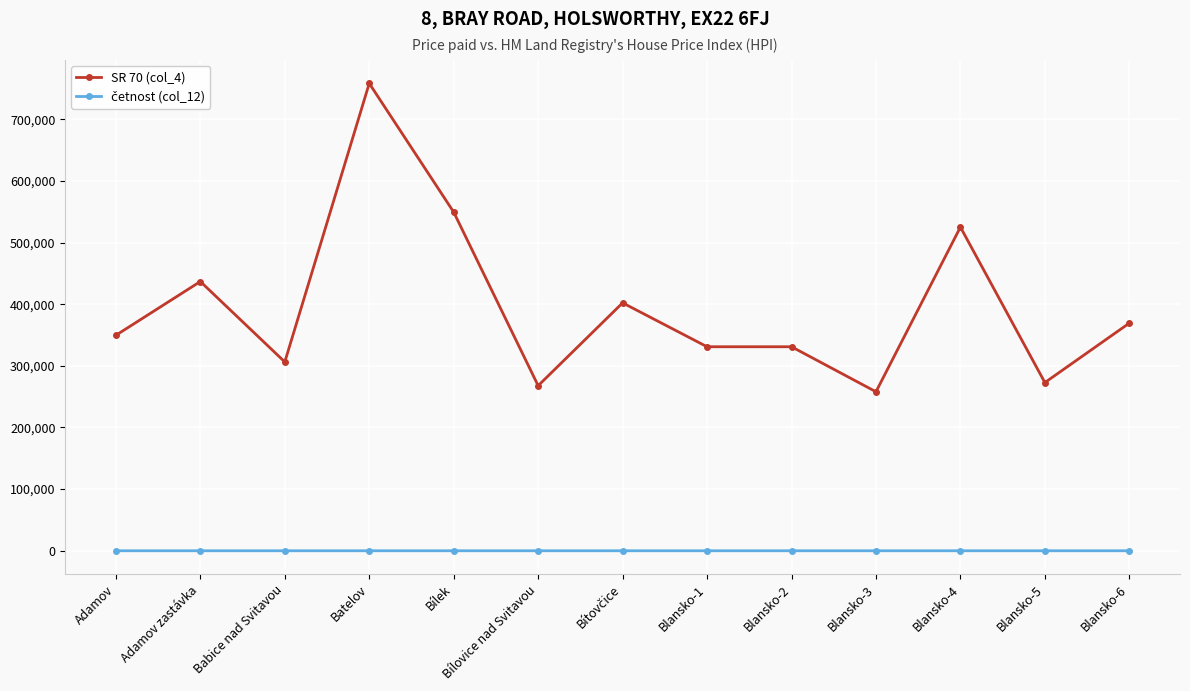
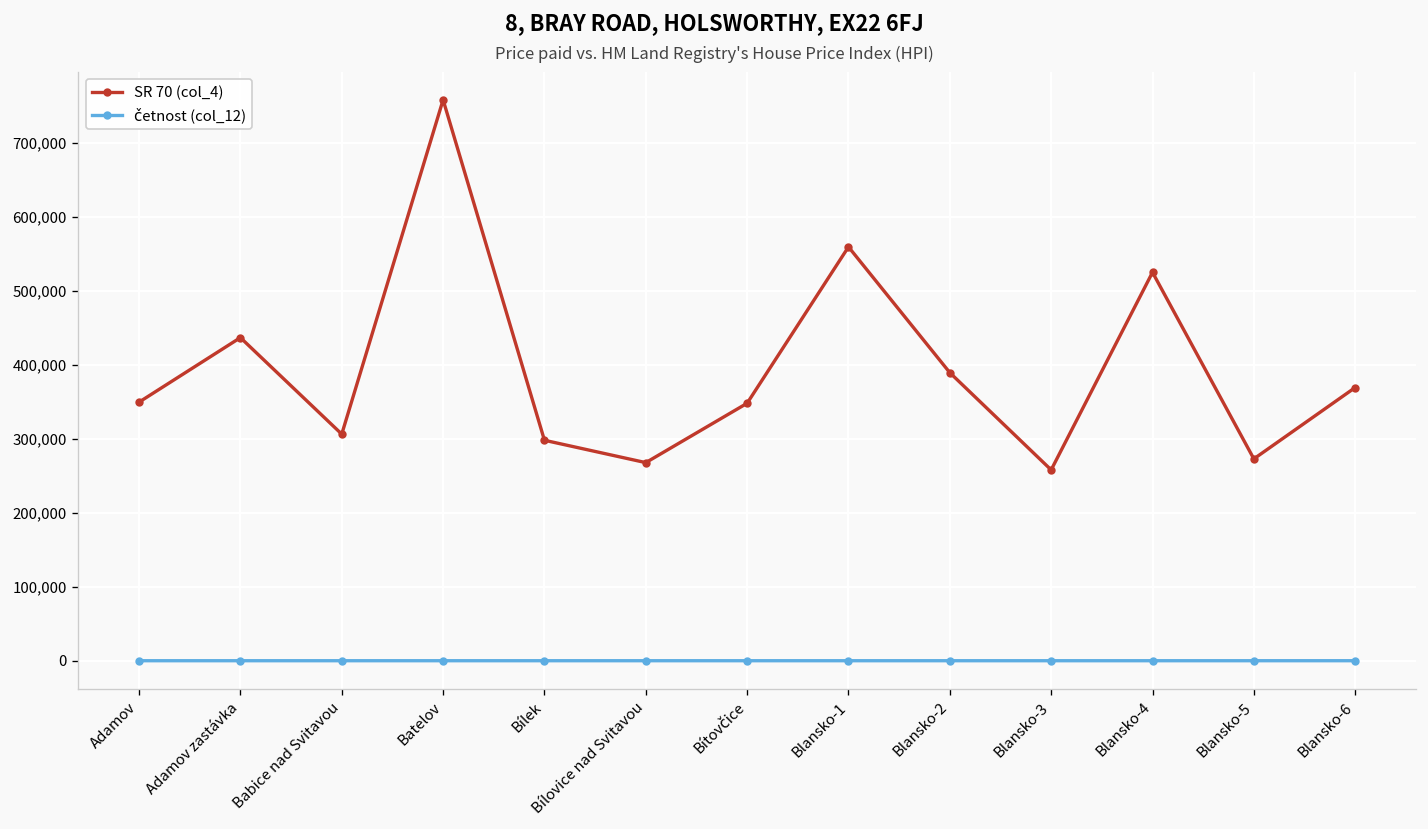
SR 70 (col_4), Bílek: 550,000 -> 300,000
SR 70 (col_4), Bítovčice: 400,000 -> 350,000
SR 70 (col_4), Blansko-1: 330,000 -> 560,000
SR 70 (col_4), Blansko-2: 330,000 -> 390,000
